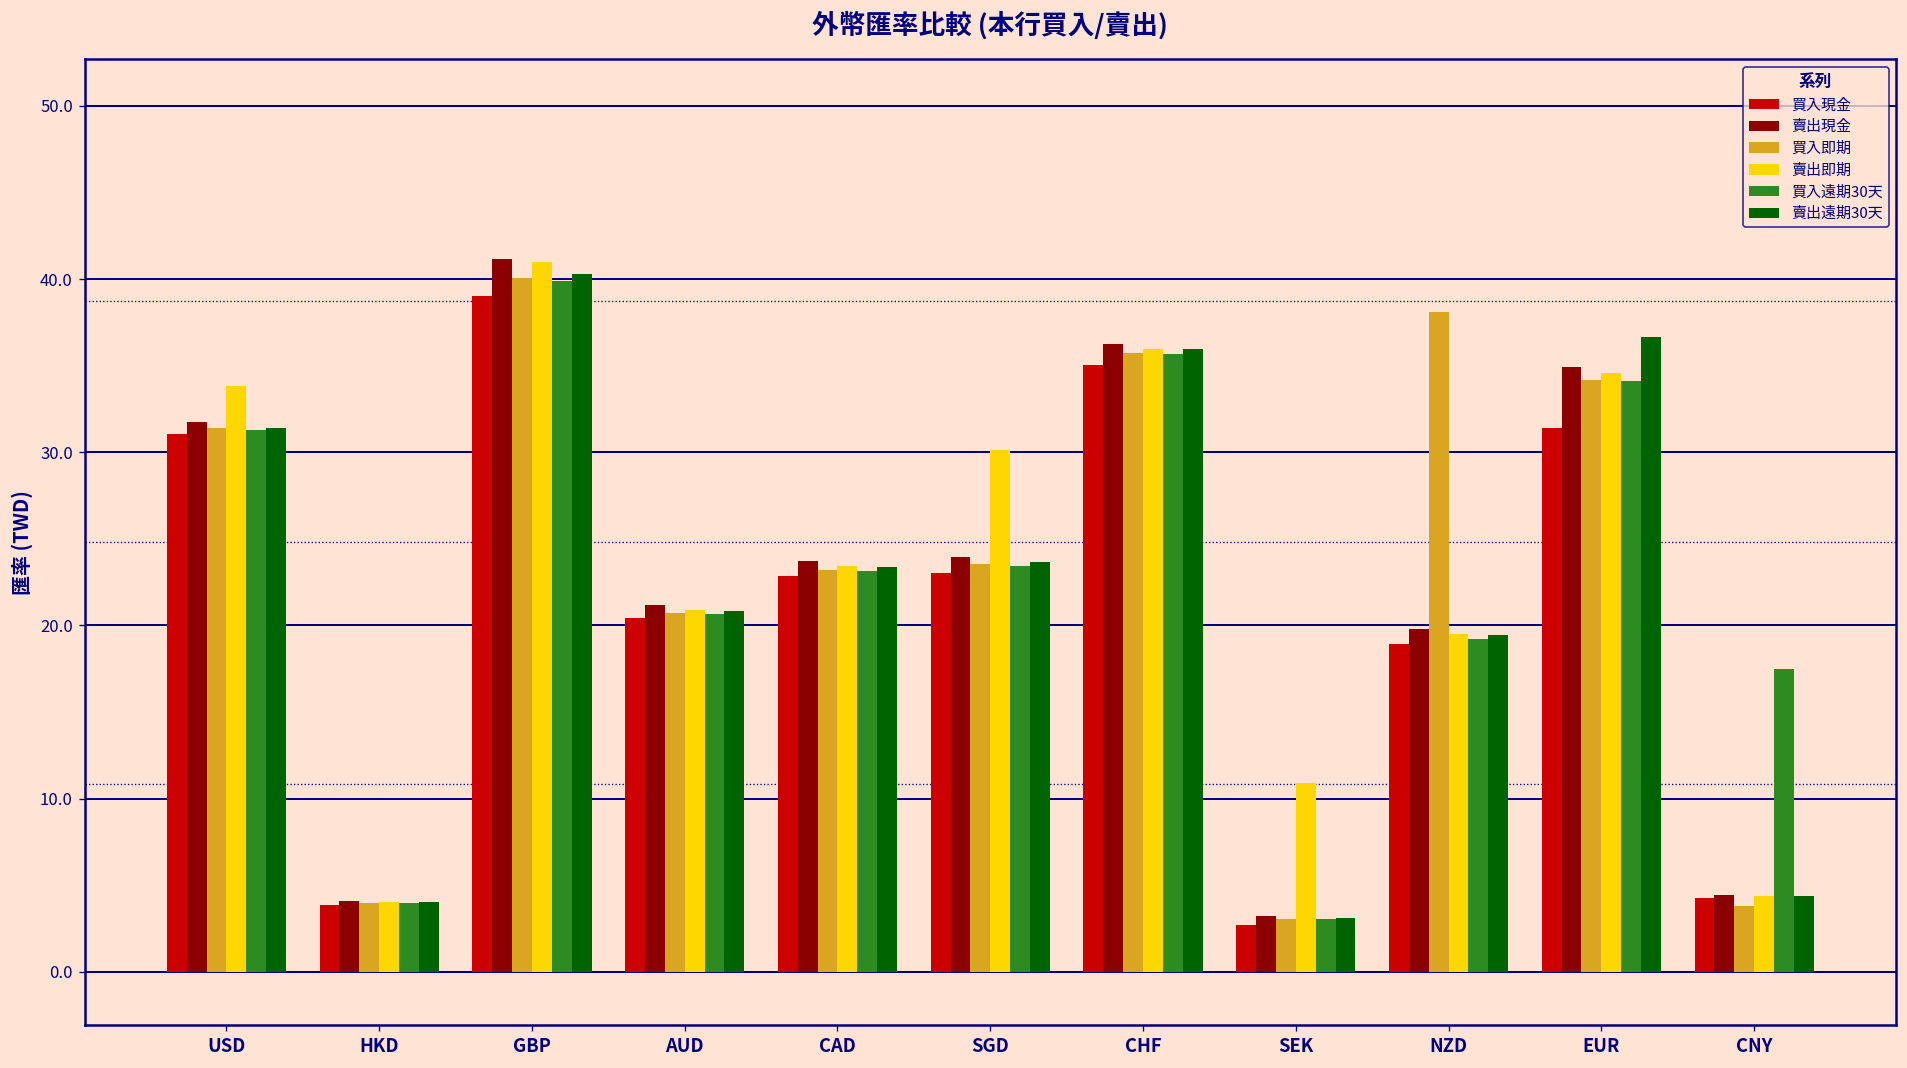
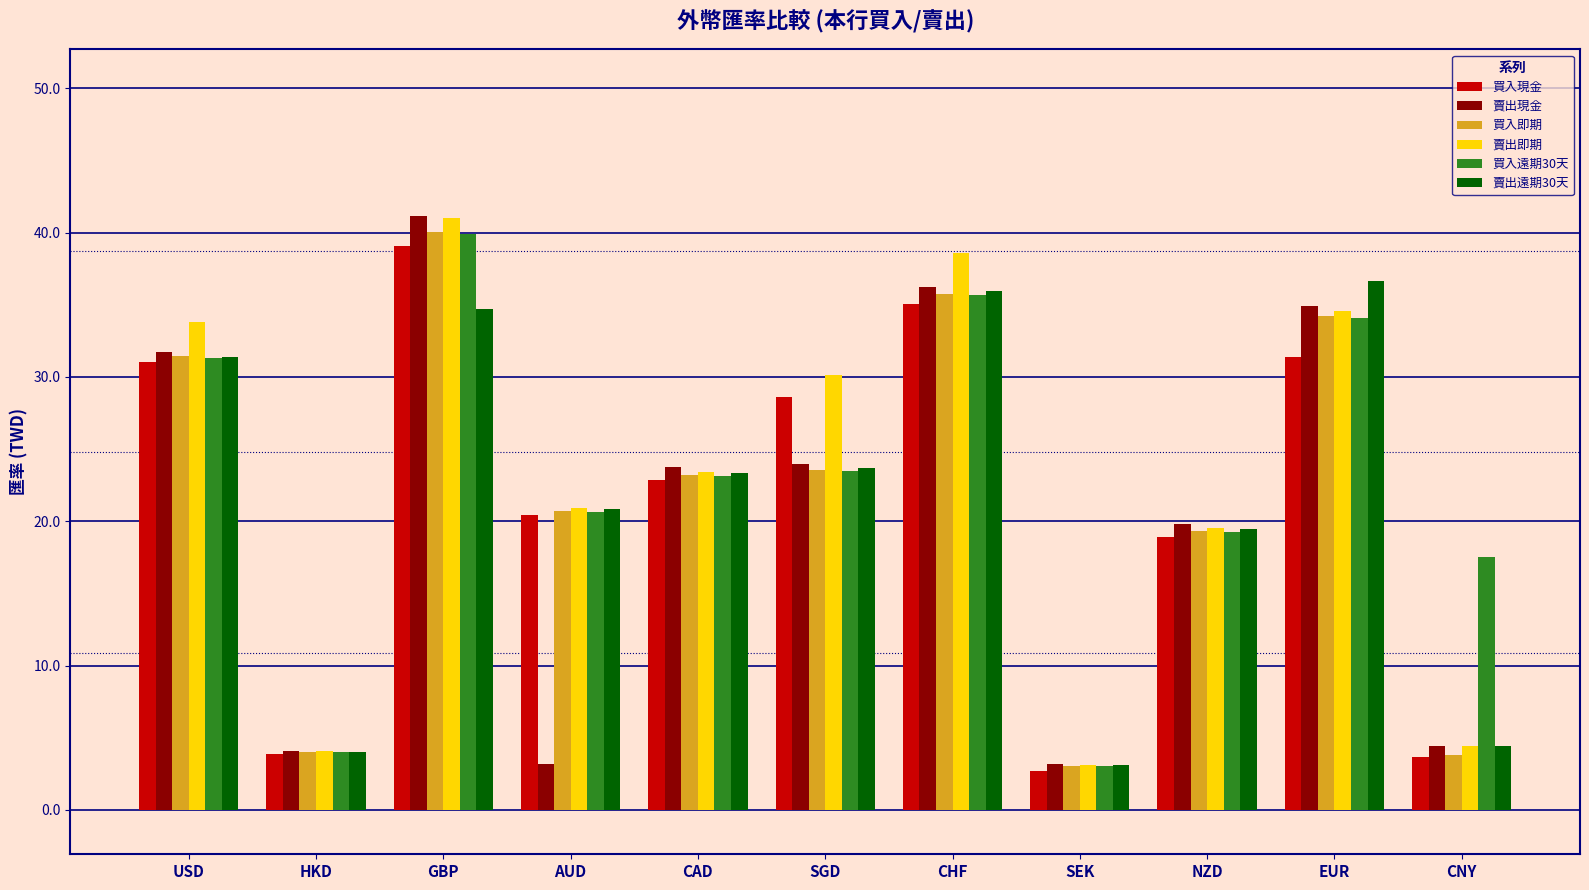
賣出遠期30天, GBP: 40.3 -> 34.7
賣出現金, AUD: 21.2 -> 3.2
買入現金, SGD: 23.0 -> 28.6
賣出即期, CHF: 36.0 -> 38.6
賣出即期, SEK: 10.9 -> 3.1
買入即期, NZD: 38.1 -> 19.3
買入現金, CNY: 4.3 -> 3.6
